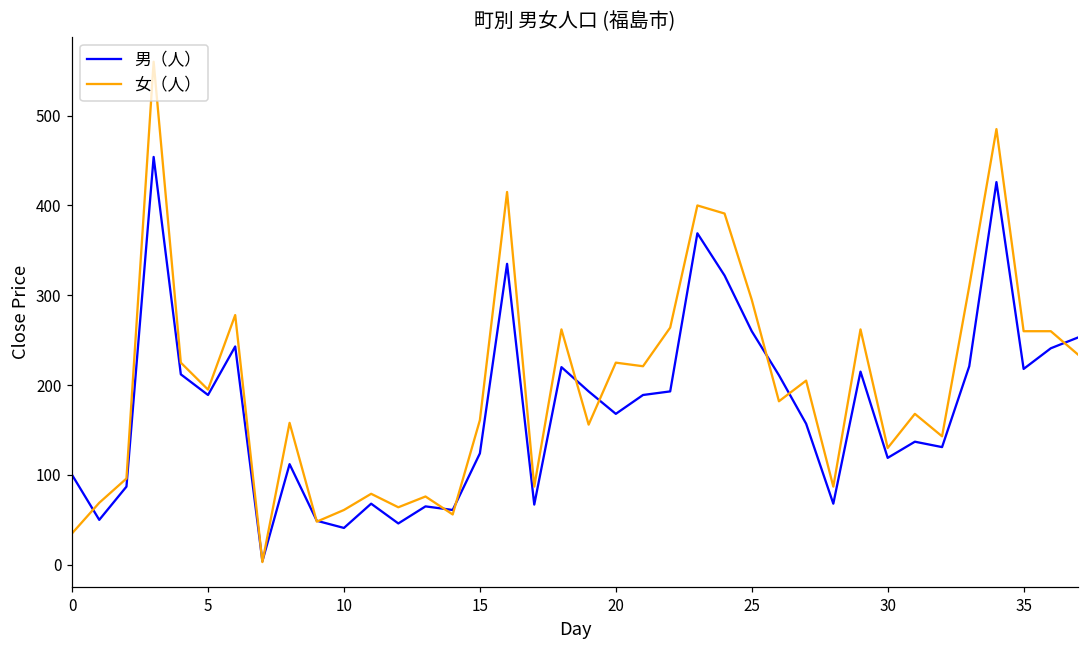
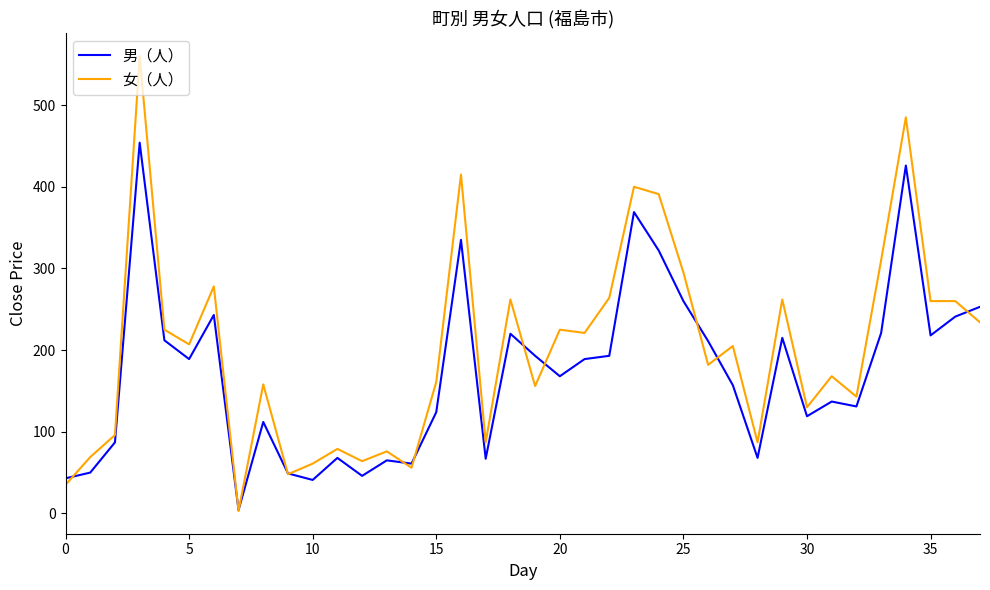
男（人）, 0: 100 -> 40
女（人）, 5: 200 -> 210
